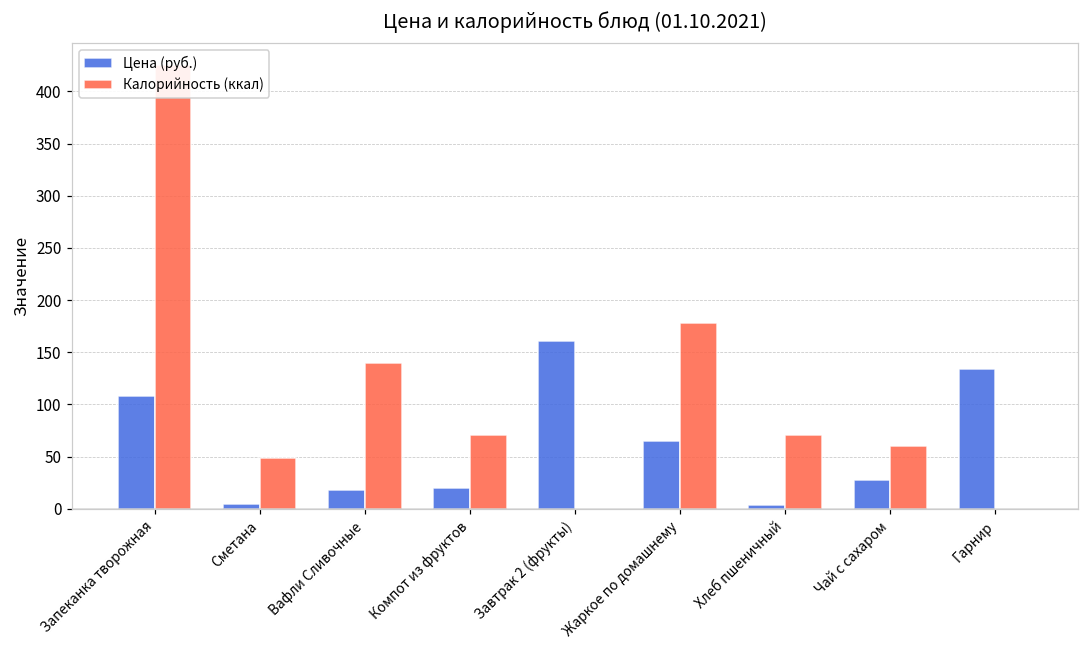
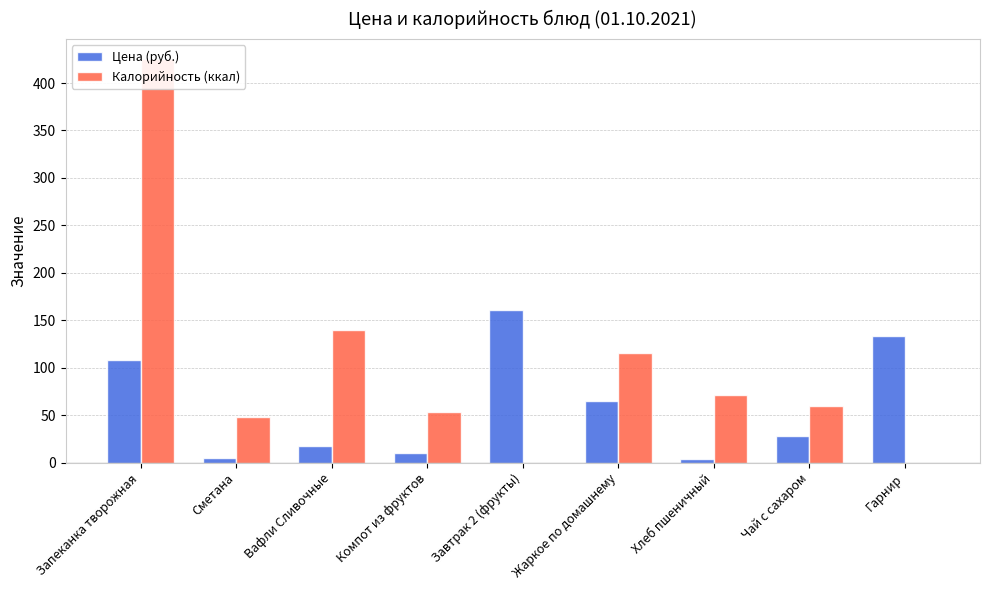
Цена (руб.), Компот из фруктов: 20 -> 10
Калорийность (ккал), Компот из фруктов: 70 -> 50
Калорийность (ккал), Жаркое по домашнему: 180 -> 120
